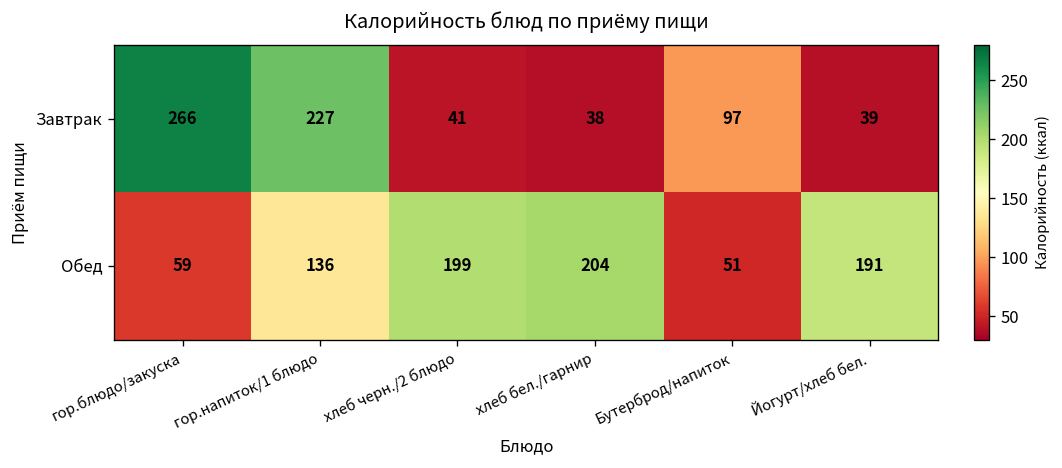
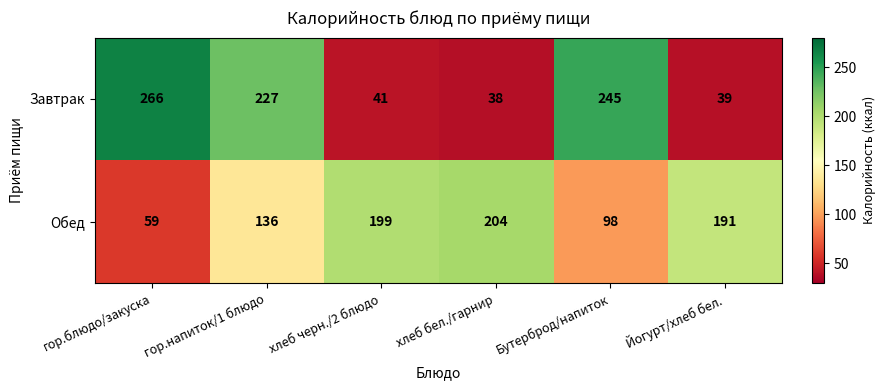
Завтрак, Бутерброд/напиток: 97 -> 245
Обед, Бутерброд/напиток: 51 -> 98
